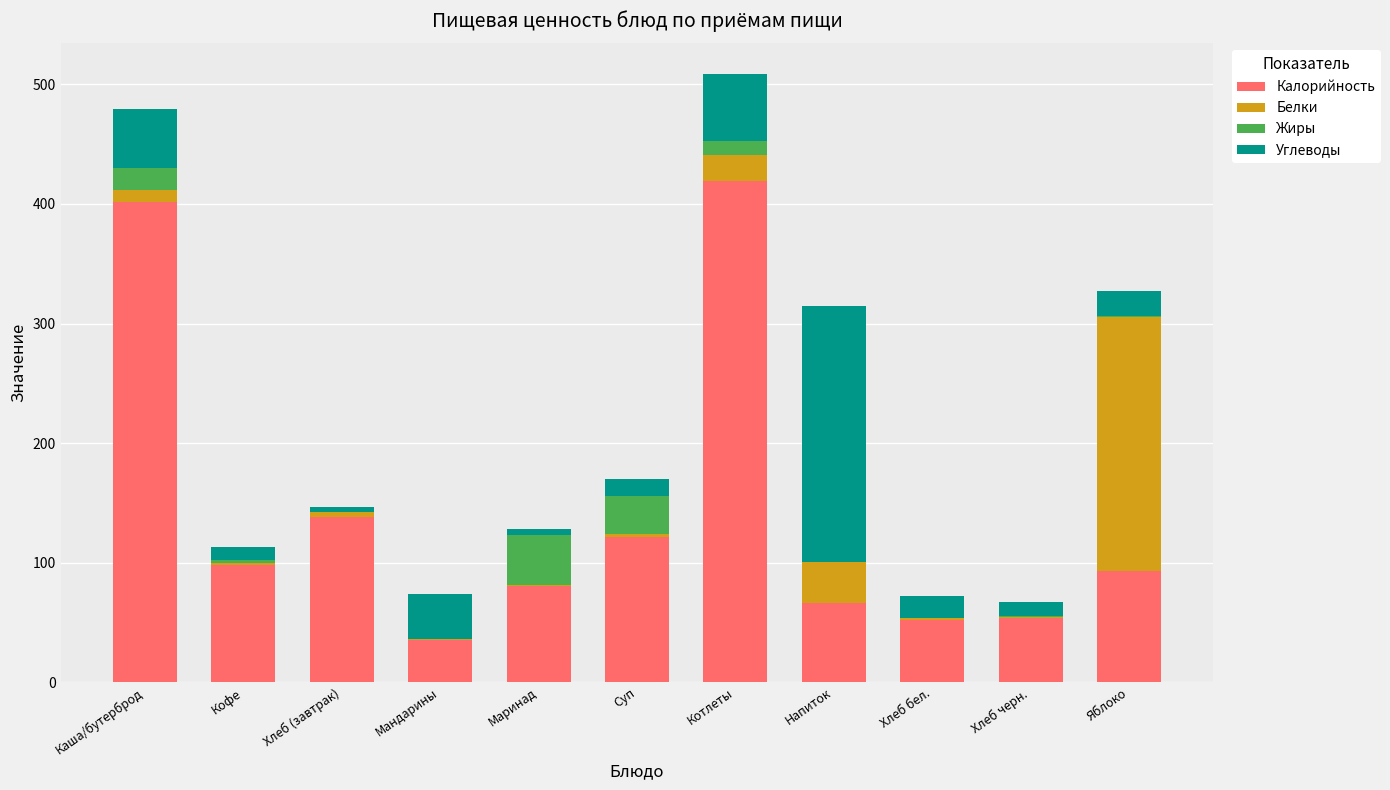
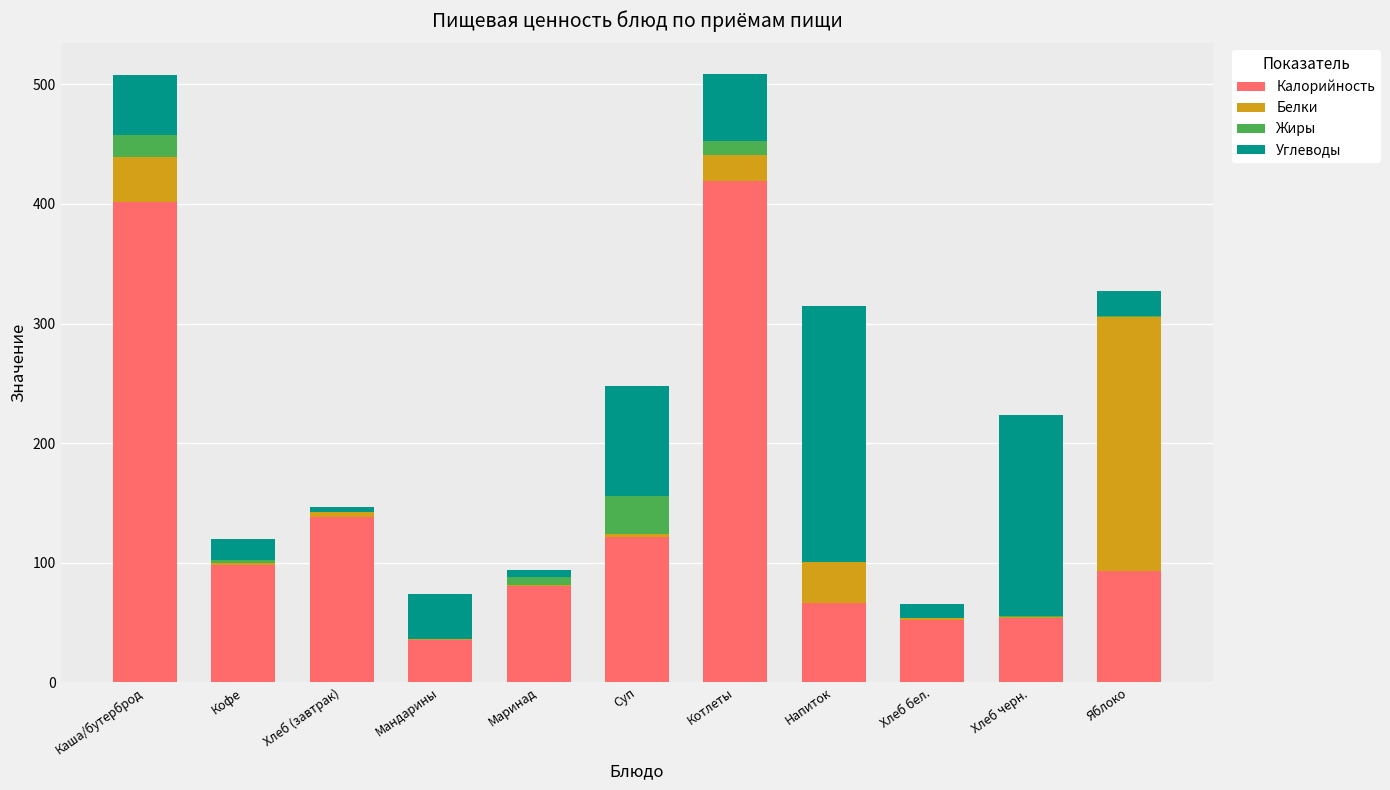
Белки, Каша/бутерброд: 9 -> 37
Углеводы, Кофе: 11 -> 18
Жиры, Маринад: 41 -> 6
Углеводы, Суп: 14 -> 92
Углеводы, Хлеб бел.: 18 -> 11
Углеводы, Хлеб черн.: 12 -> 169
